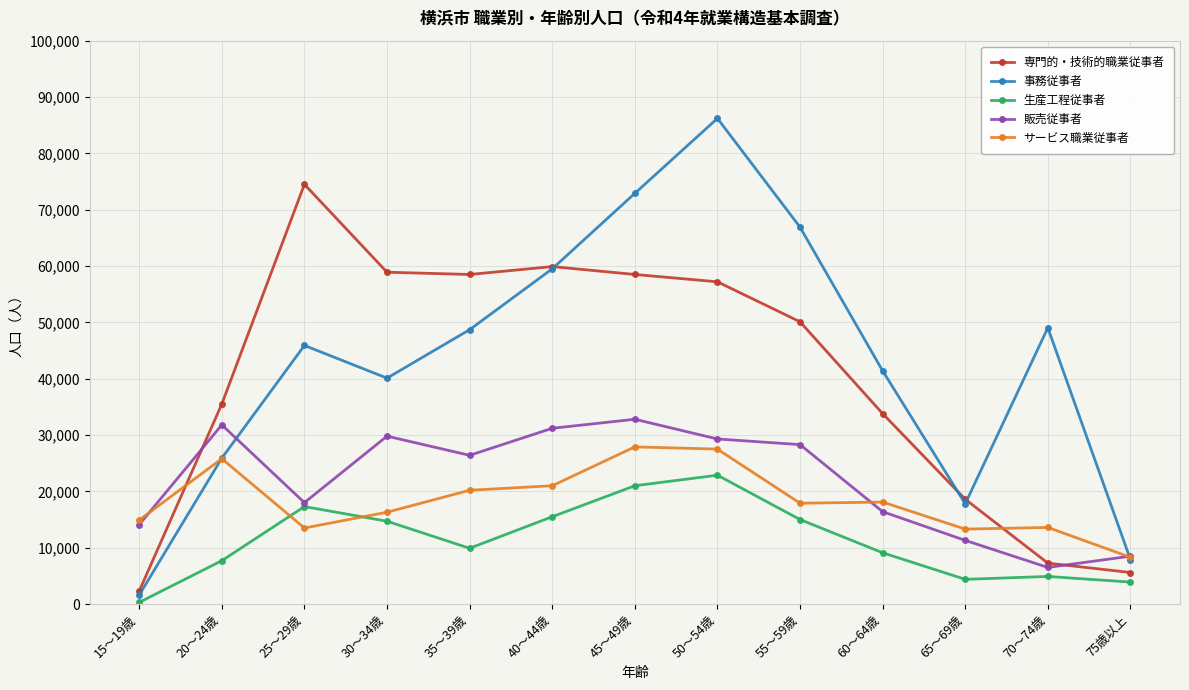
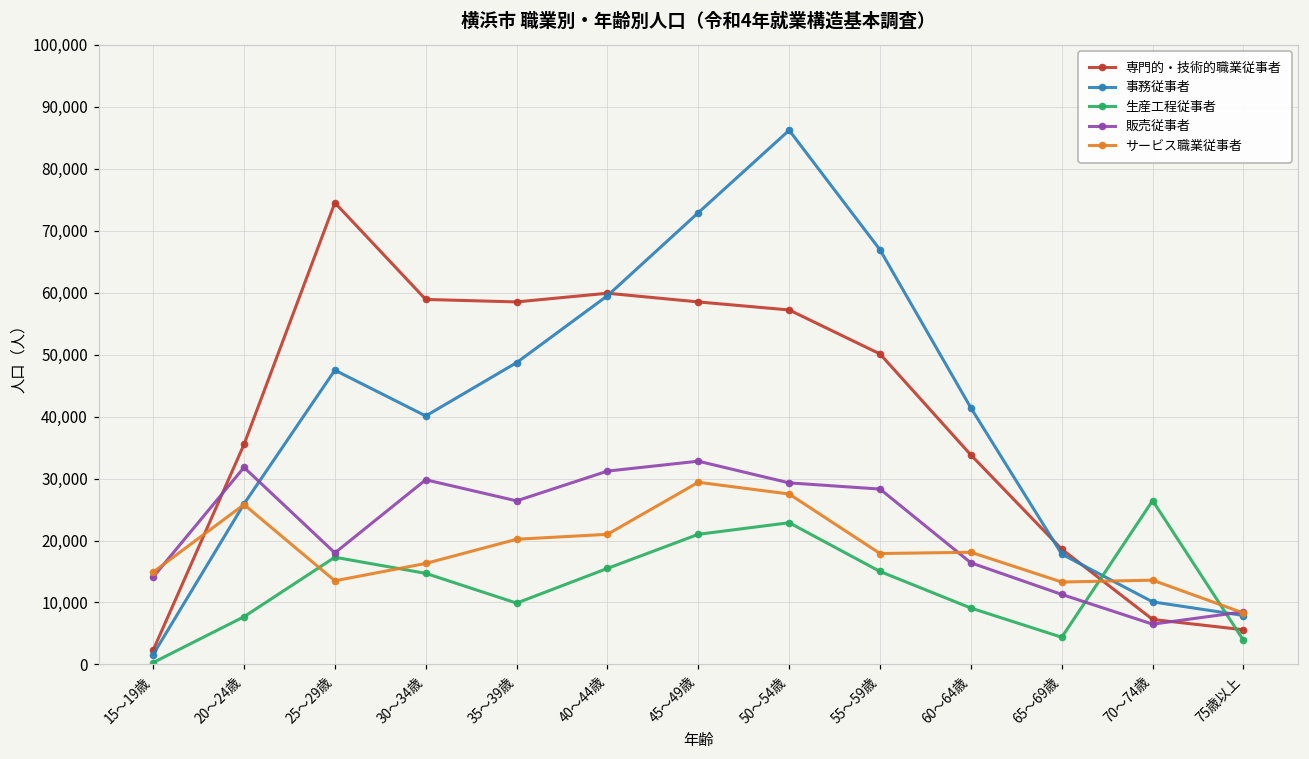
事務従事者, 25～29歳: 46,000 -> 47,000
サービス職業従事者, 45～49歳: 28,000 -> 29,000
事務従事者, 70～74歳: 49,000 -> 10,000
生産工程従事者, 70～74歳: 5,000 -> 26,000
